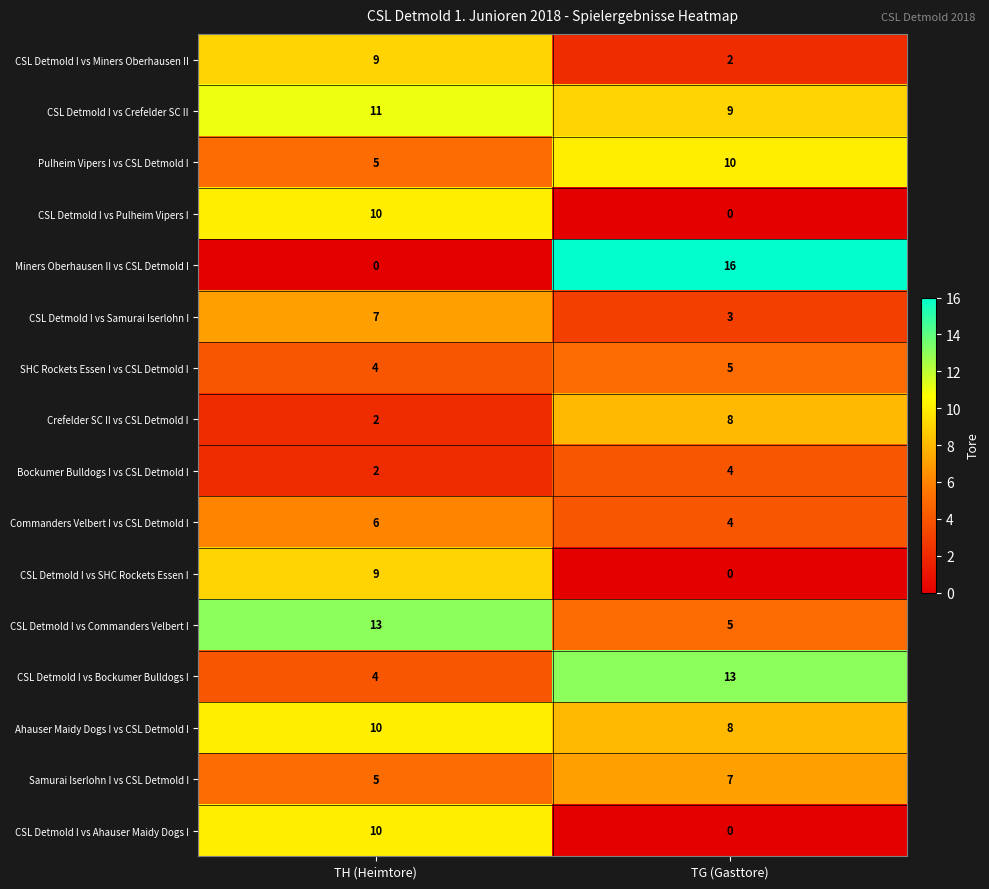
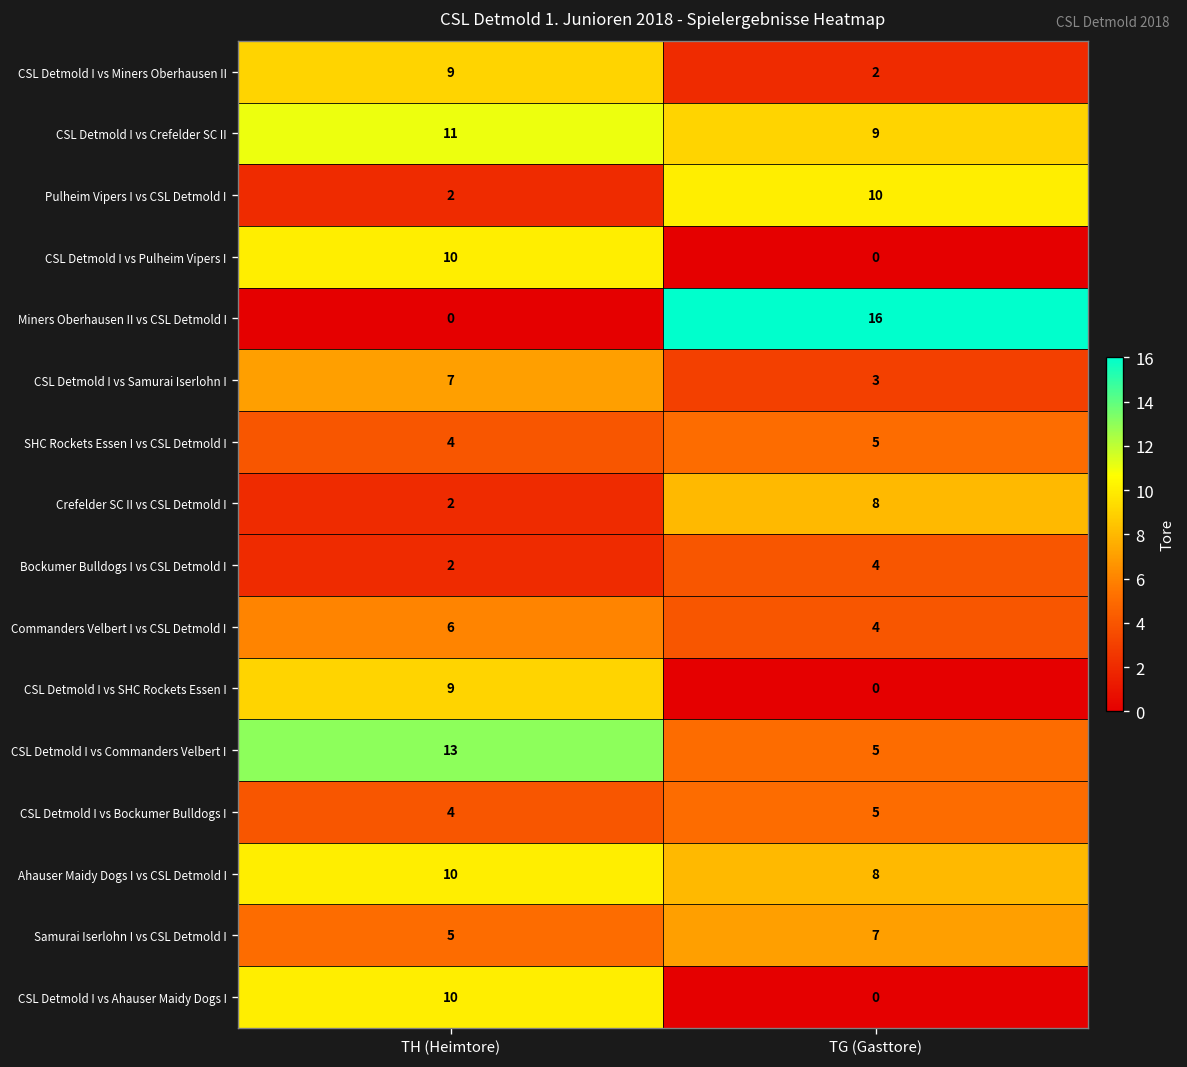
Pulheim Vipers I vs CSL Detmold I, TH (Heimtore): 5 -> 2
CSL Detmold I vs Bockumer Bulldogs I, TG (Gasttore): 13 -> 5
